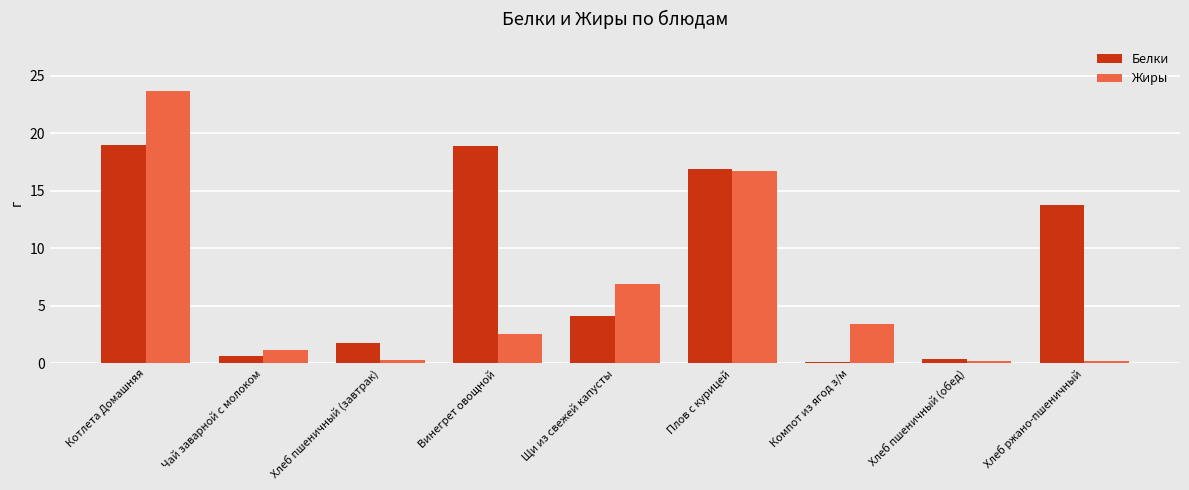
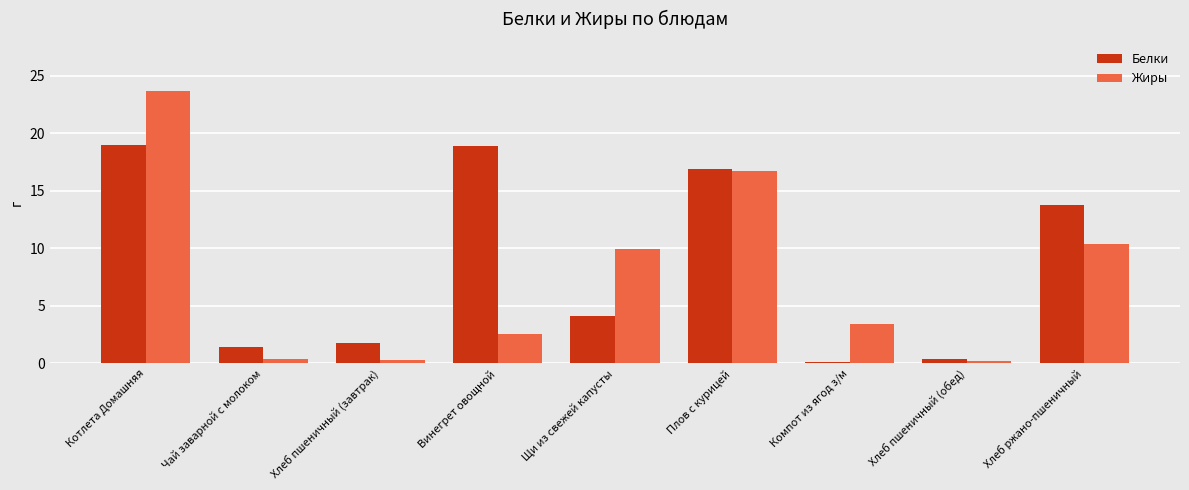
Белки, Чай заварной с молоком: 0.7 -> 1.5
Жиры, Чай заварной с молоком: 1.2 -> 0.4
Жиры, Щи из свежей капусты: 7.0 -> 9.9
Жиры, Хлеб ржано-пшеничный: 0.2 -> 10.4
